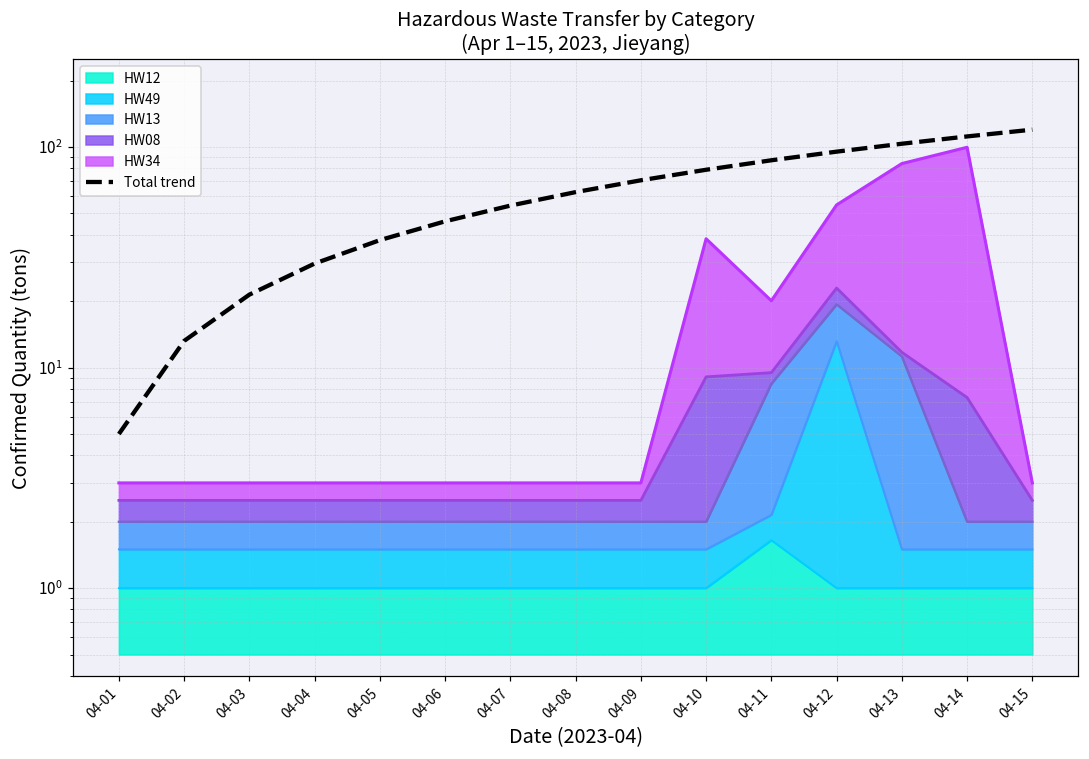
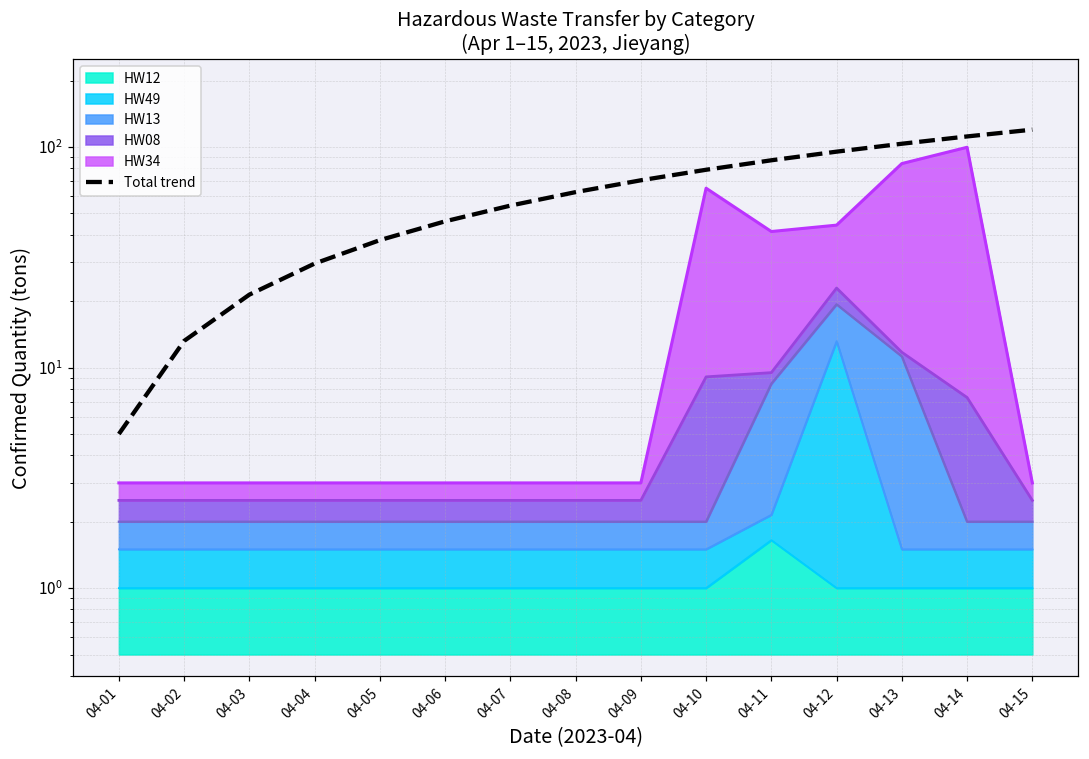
HW34, 04-10: 29 -> 56
HW34, 04-11: 11 -> 32
HW34, 04-12: 32 -> 21
